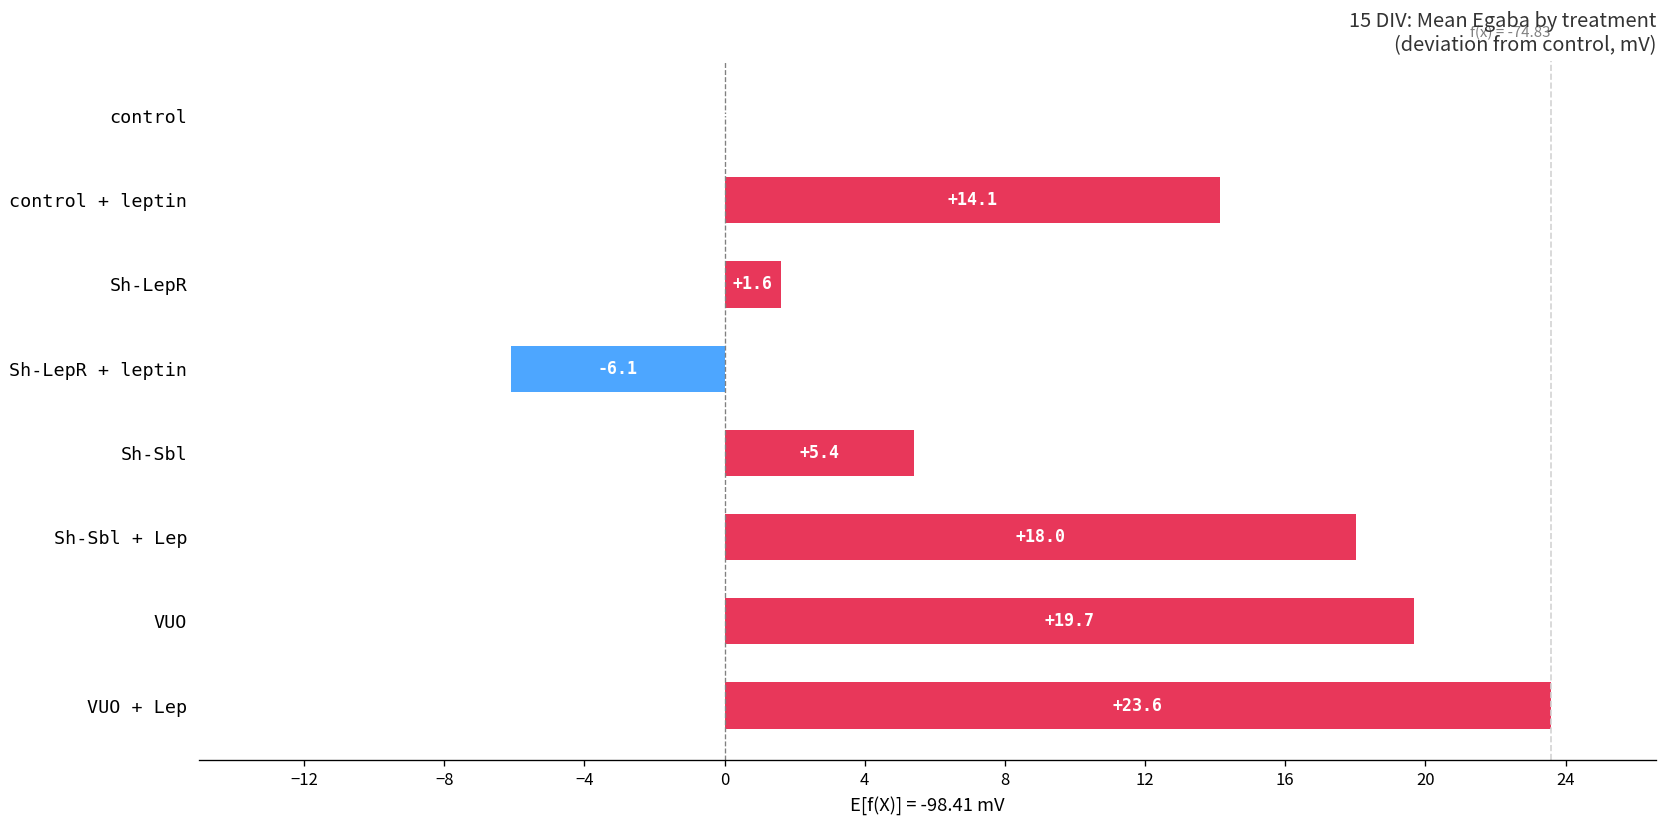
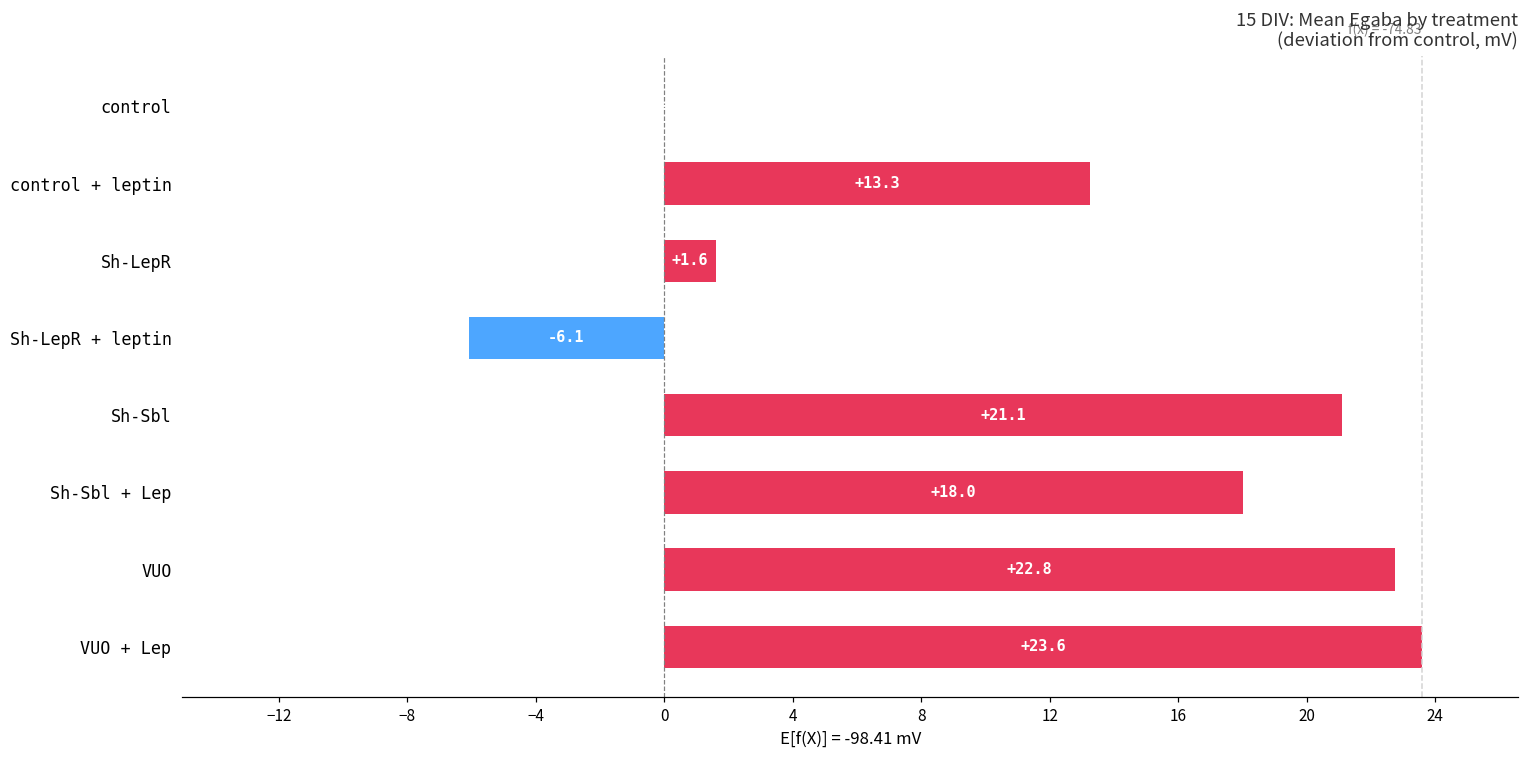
control + leptin: +14.1 -> +13.3
Sh-Sbl: +5.4 -> +21.1
VUO: +19.7 -> +22.8
